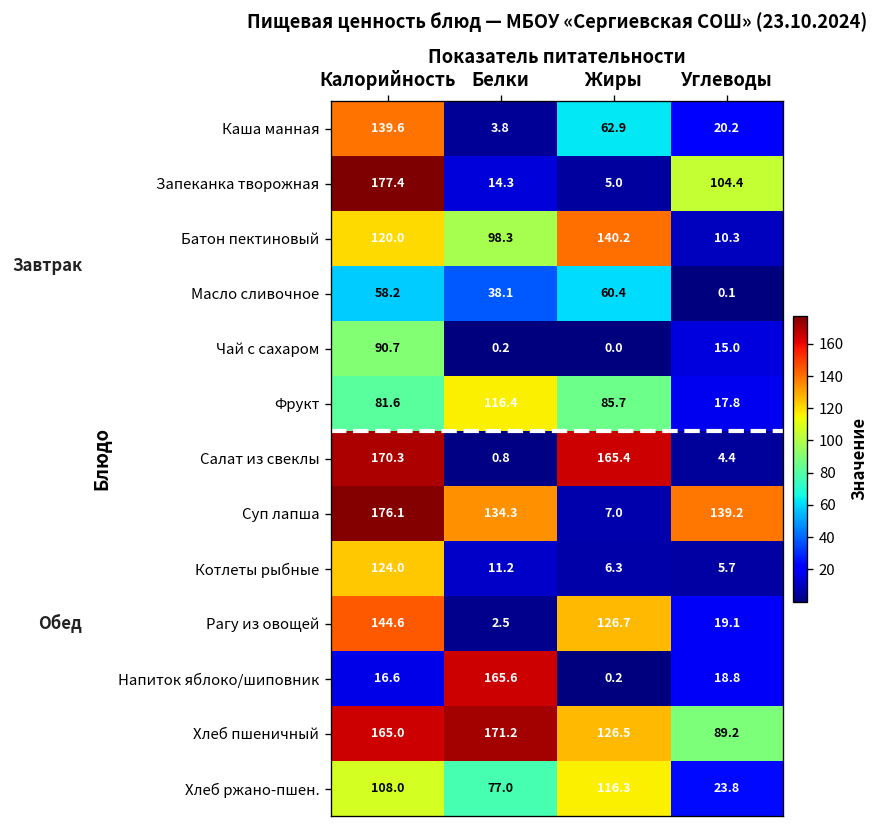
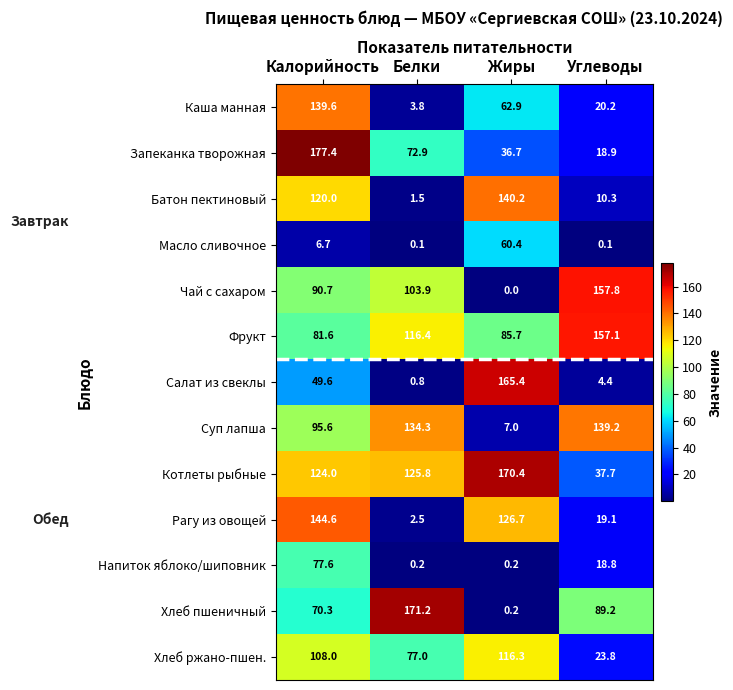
Запеканка творожная, Белки: 14.3 -> 72.9
Запеканка творожная, Жиры: 5.0 -> 36.7
Запеканка творожная, Углеводы: 104.4 -> 18.9
Батон пектиновый, Белки: 98.3 -> 1.5
Масло сливочное, Калорийность: 58.2 -> 6.7
Масло сливочное, Белки: 38.1 -> 0.1
Чай с сахаром, Белки: 0.2 -> 103.9
Чай с сахаром, Углеводы: 15.0 -> 157.8
Фрукт, Углеводы: 17.8 -> 157.1
Салат из свеклы, Калорийность: 170.3 -> 49.6
Суп лапша, Калорийность: 176.1 -> 95.6
Котлеты рыбные, Белки: 11.2 -> 125.8
Котлеты рыбные, Жиры: 6.3 -> 170.4
Котлеты рыбные, Углеводы: 5.7 -> 37.7
Напиток яблоко/шиповник, Калорийность: 16.6 -> 77.6
Напиток яблоко/шиповник, Белки: 165.6 -> 0.2
Хлеб пшеничный, Калорийность: 165.0 -> 70.3
Хлеб пшеничный, Жиры: 126.5 -> 0.2
